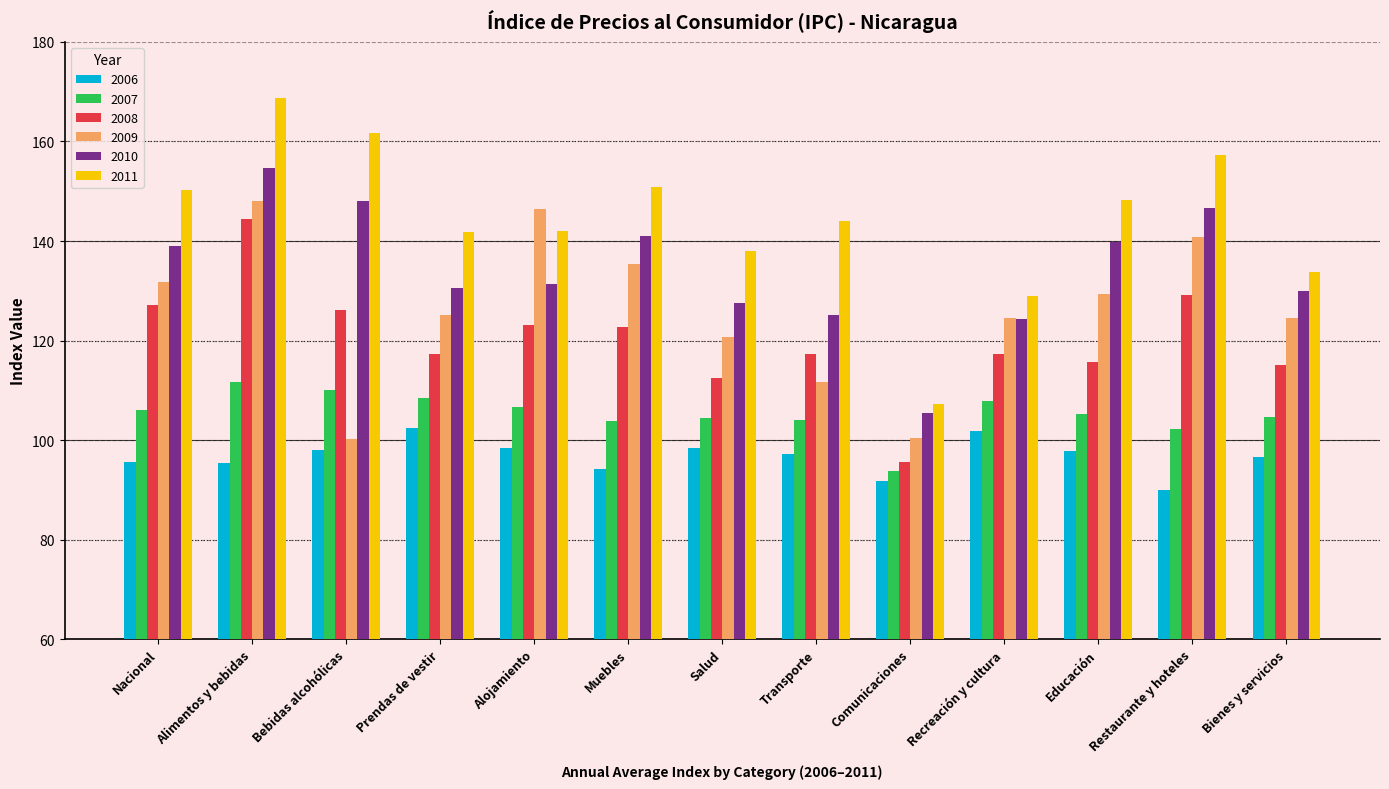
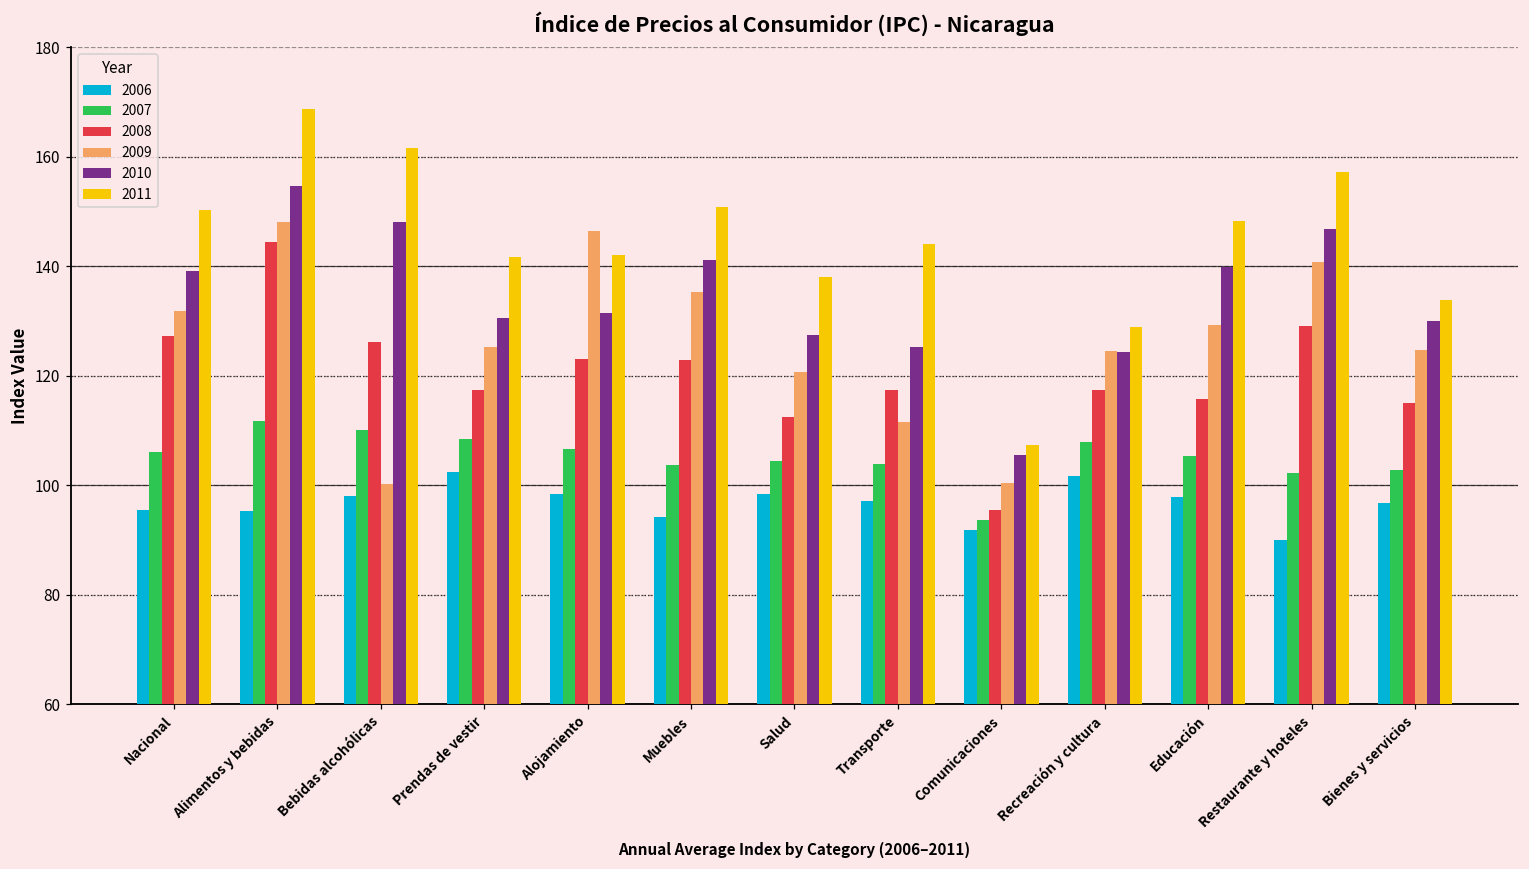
2007, Bienes y servicios: 105 -> 103
